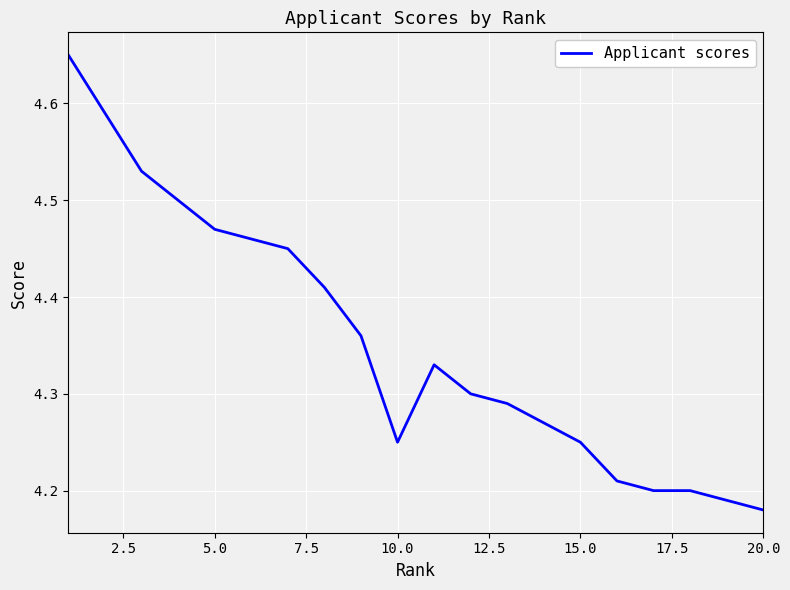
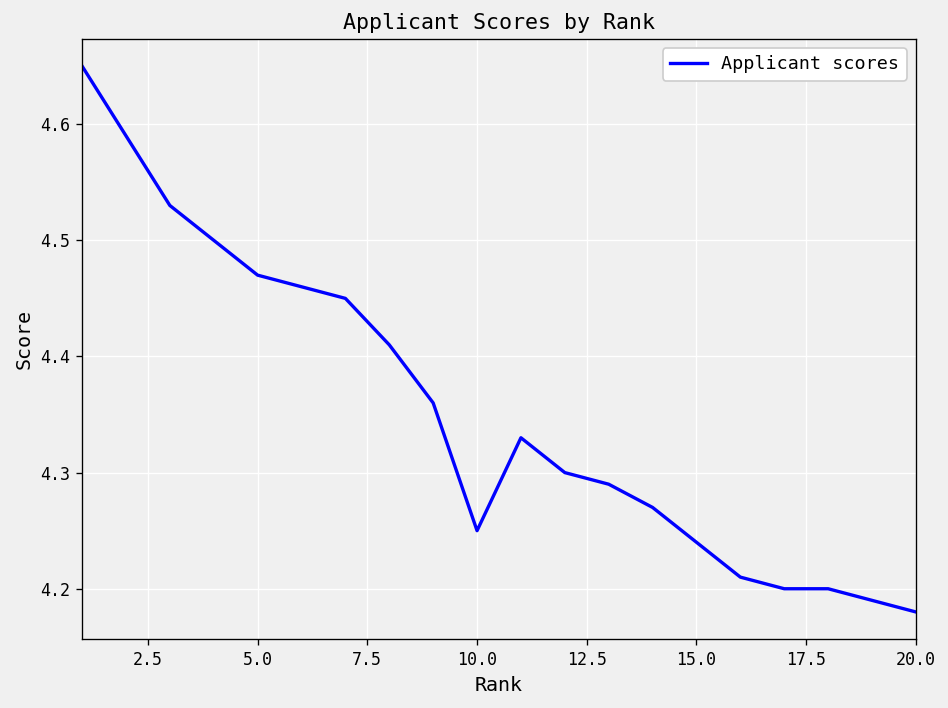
15.0: 4.25 -> 4.24
